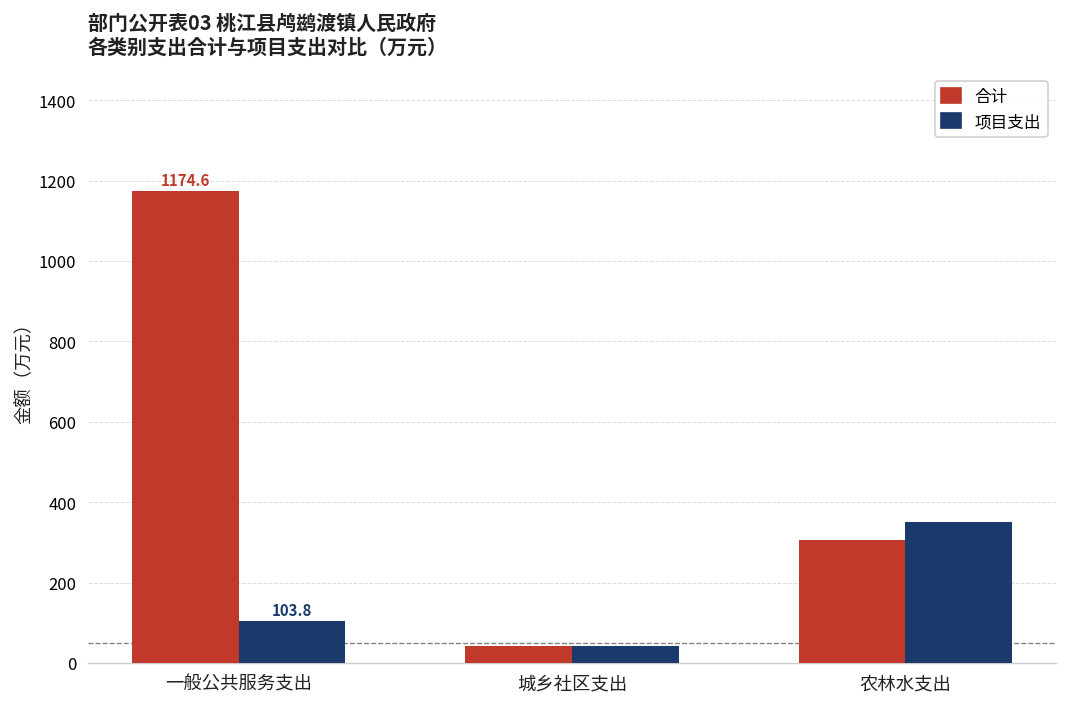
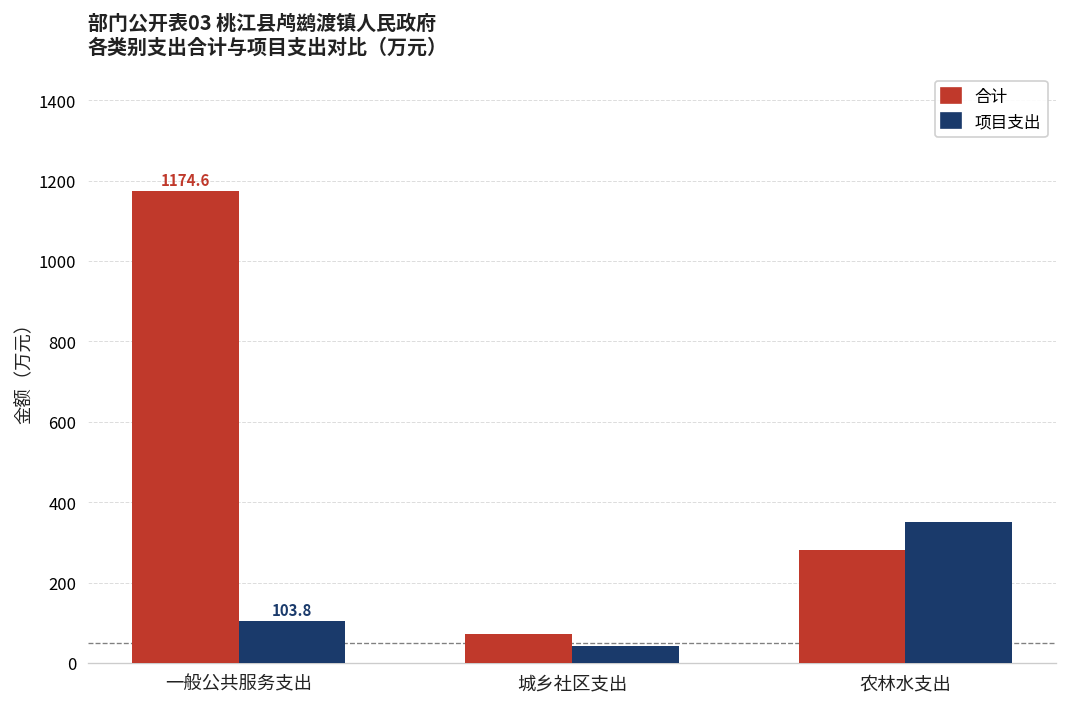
合计, 城乡社区支出: 40 -> 70
合计, 农林水支出: 310 -> 280
